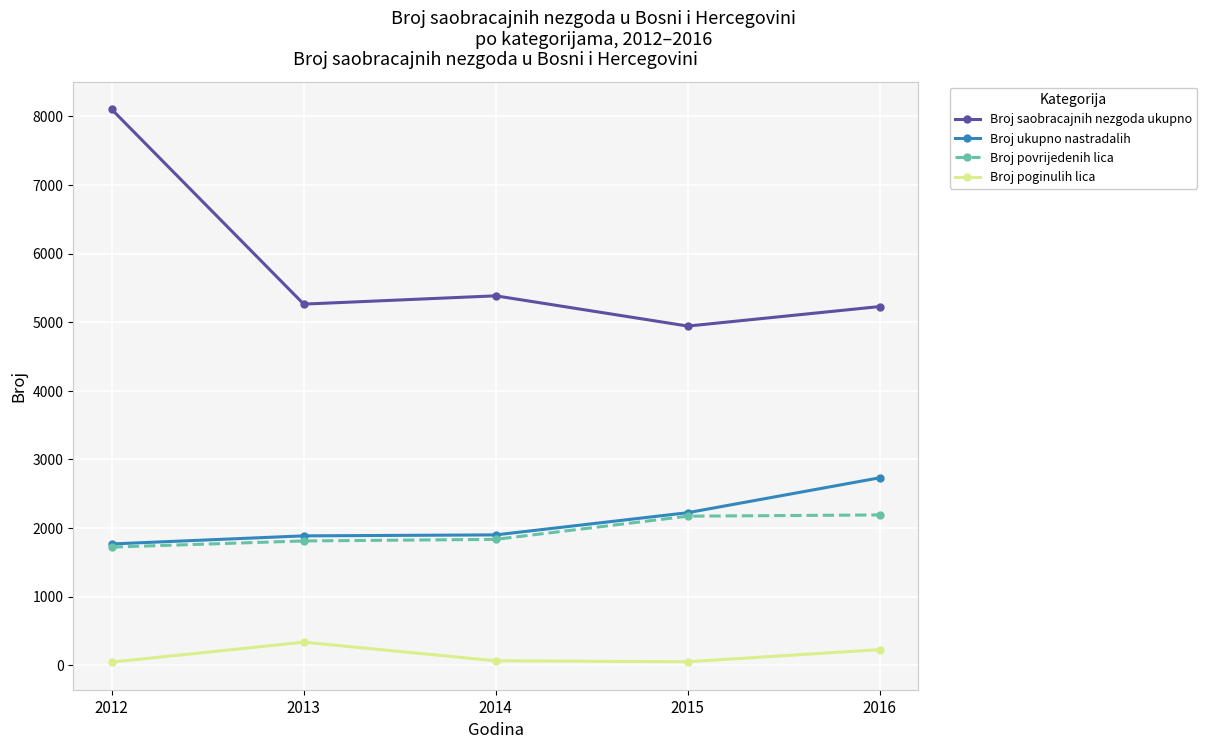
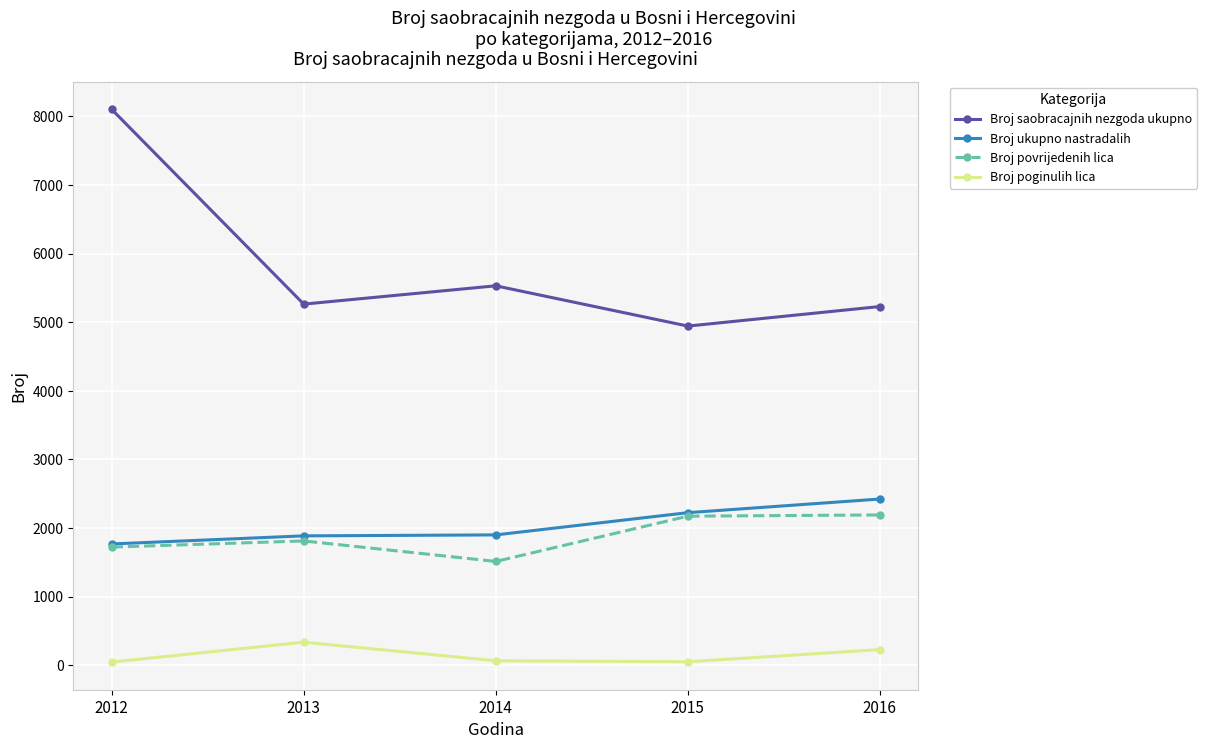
Broj saobracajnih nezgoda ukupno, 2014: 5400 -> 5500
Broj povrijedenih lica, 2014: 1800 -> 1500
Broj ukupno nastradalih, 2016: 2700 -> 2400
